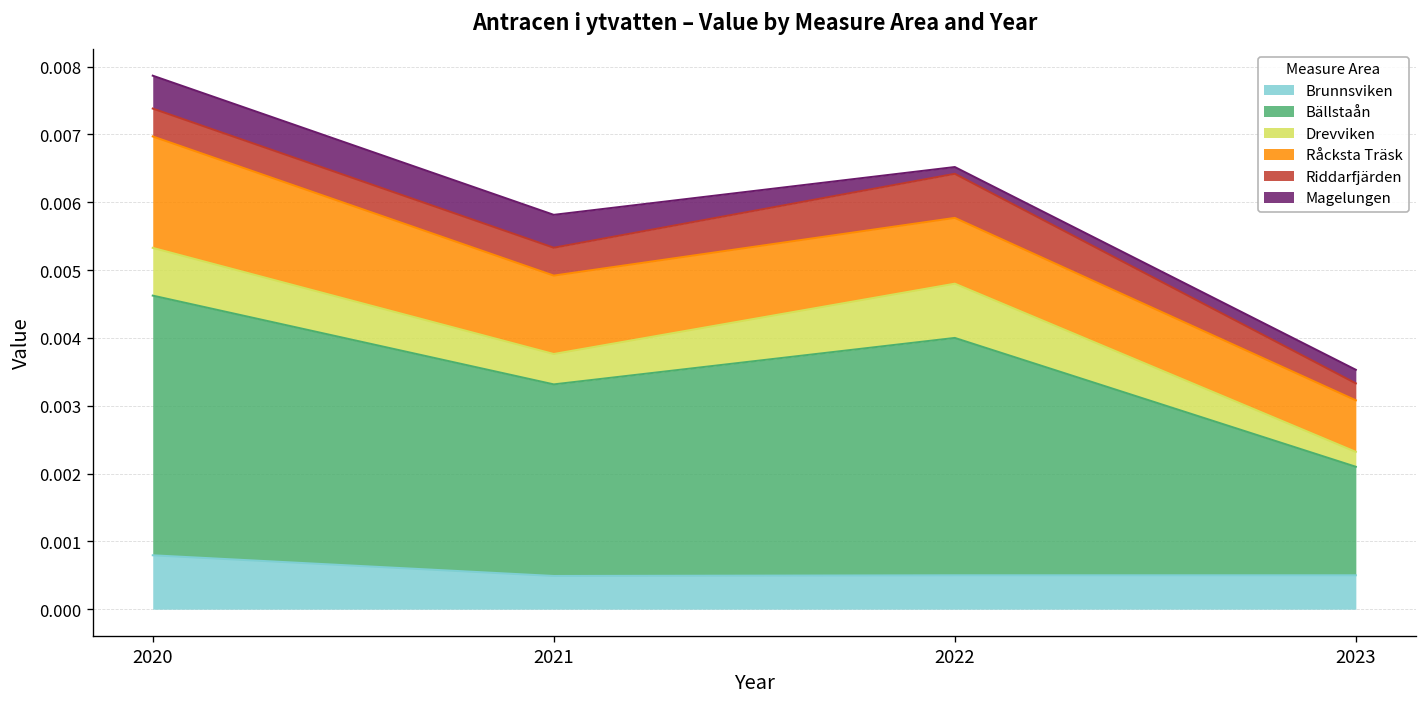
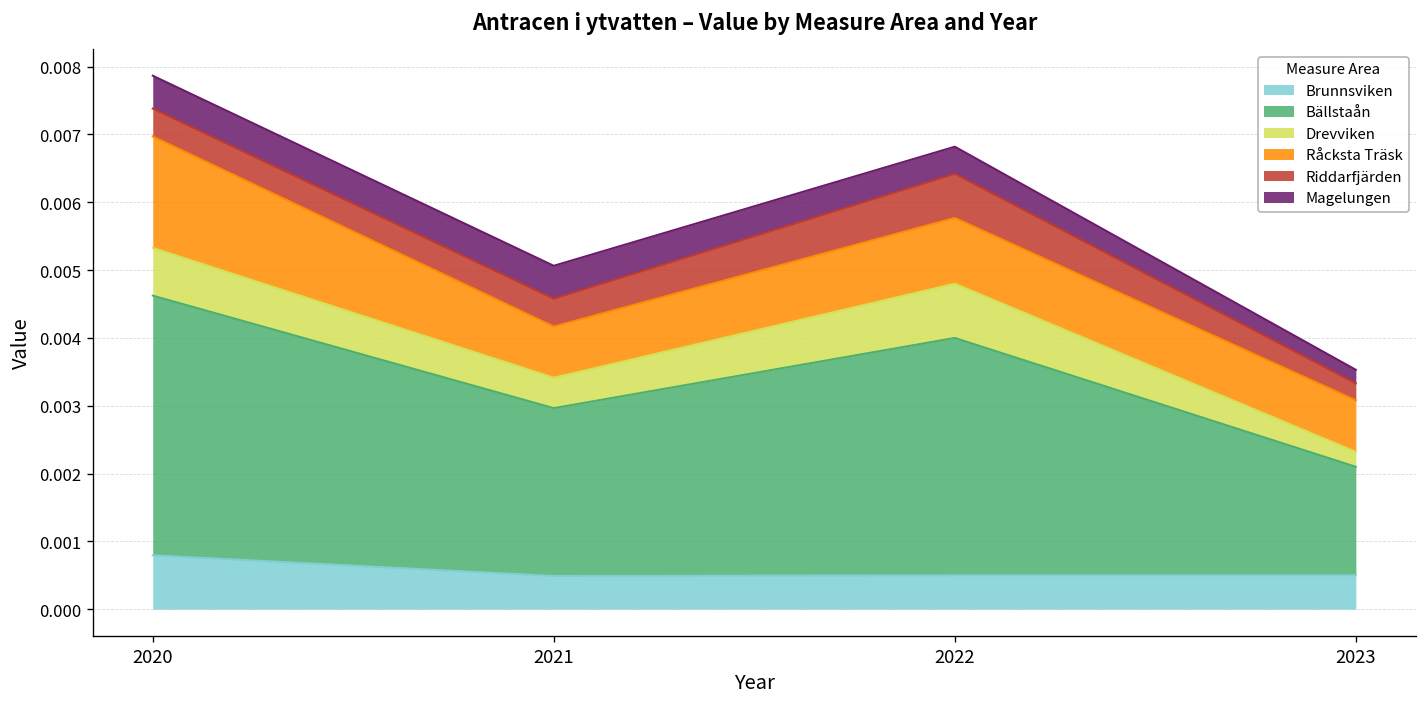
Bällstaån, 2021: 0.0028 -> 0.0025
Råcksta Träsk, 2021: 0.0012 -> 0.0008
Magelungen, 2022: 0.0001 -> 0.0004
